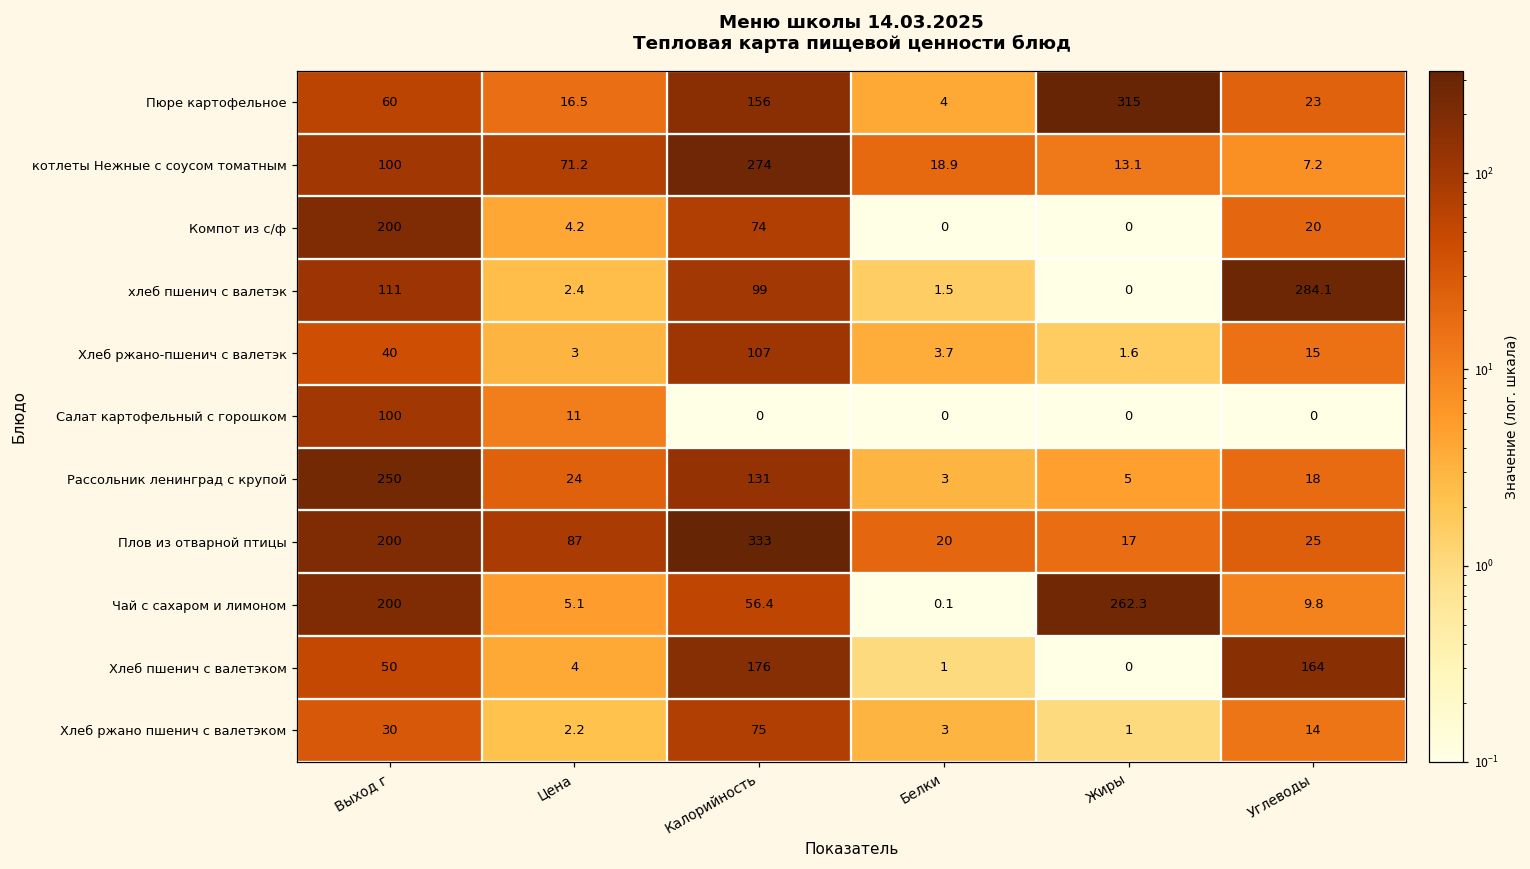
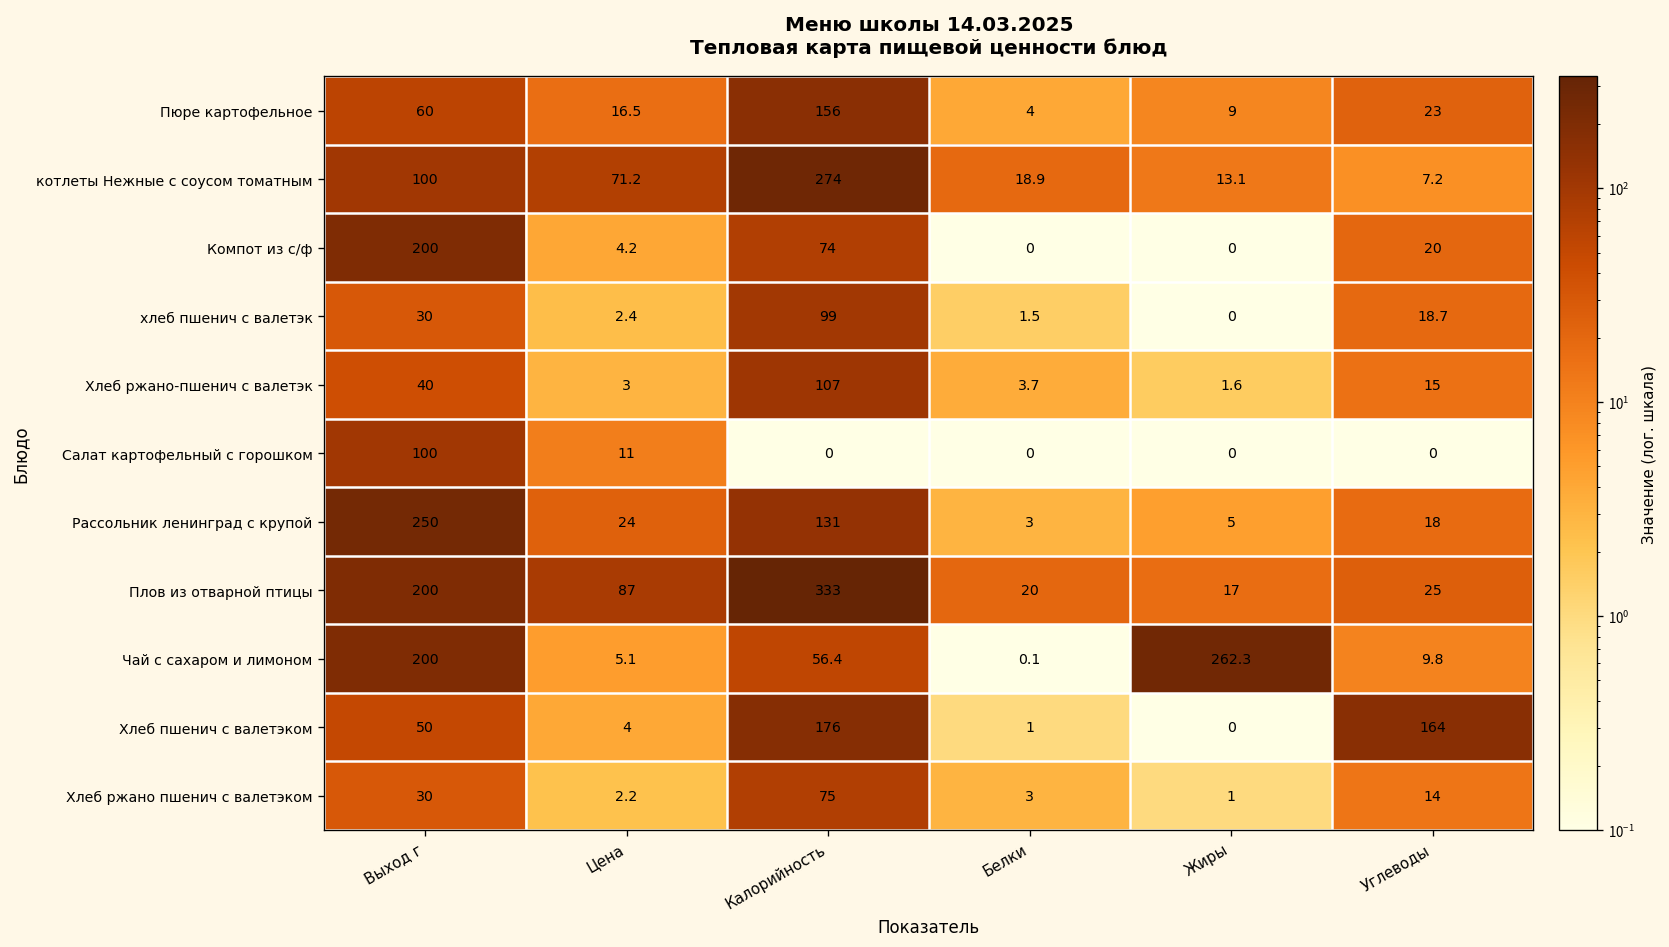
Пюре картофельное, Жиры: 315 -> 9
хлеб пшенич с валетэк, Выход г: 111 -> 30
хлеб пшенич с валетэк, Углеводы: 284.1 -> 18.7
